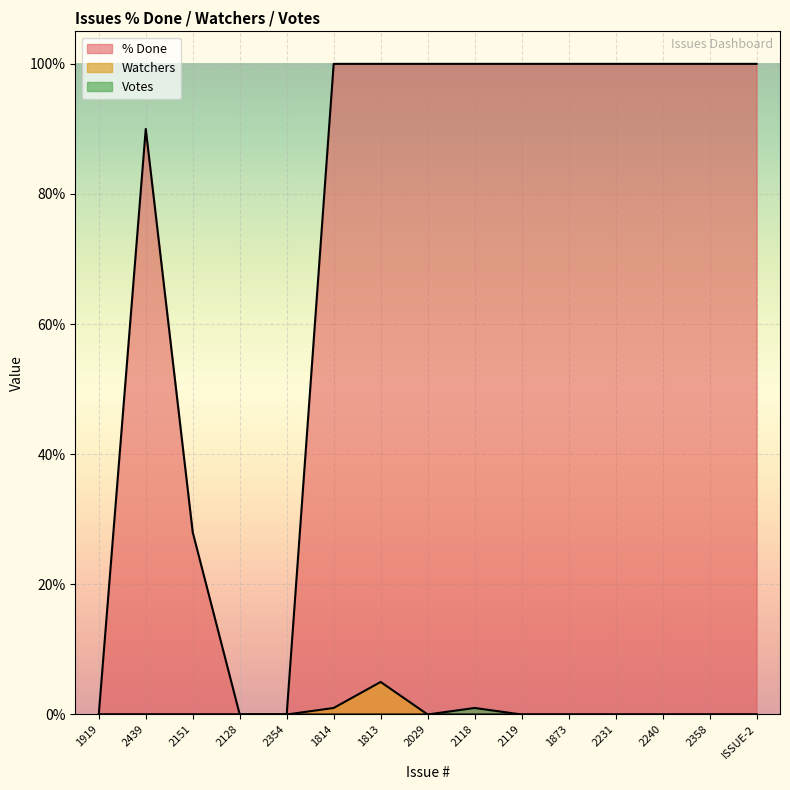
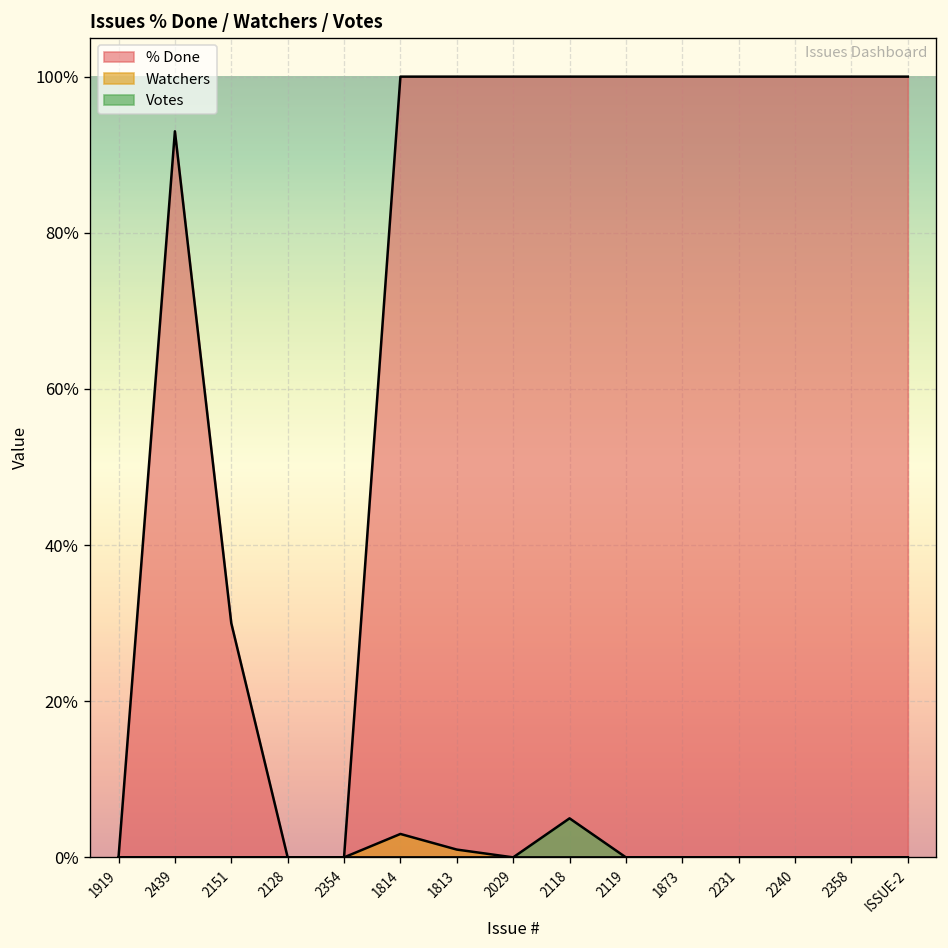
% Done, 2439: 90% -> 93%
% Done, 2151: 28% -> 30%
Watchers, 1814: 1% -> 3%
Watchers, 1813: 5% -> 1%
Votes, 2118: 1% -> 5%
